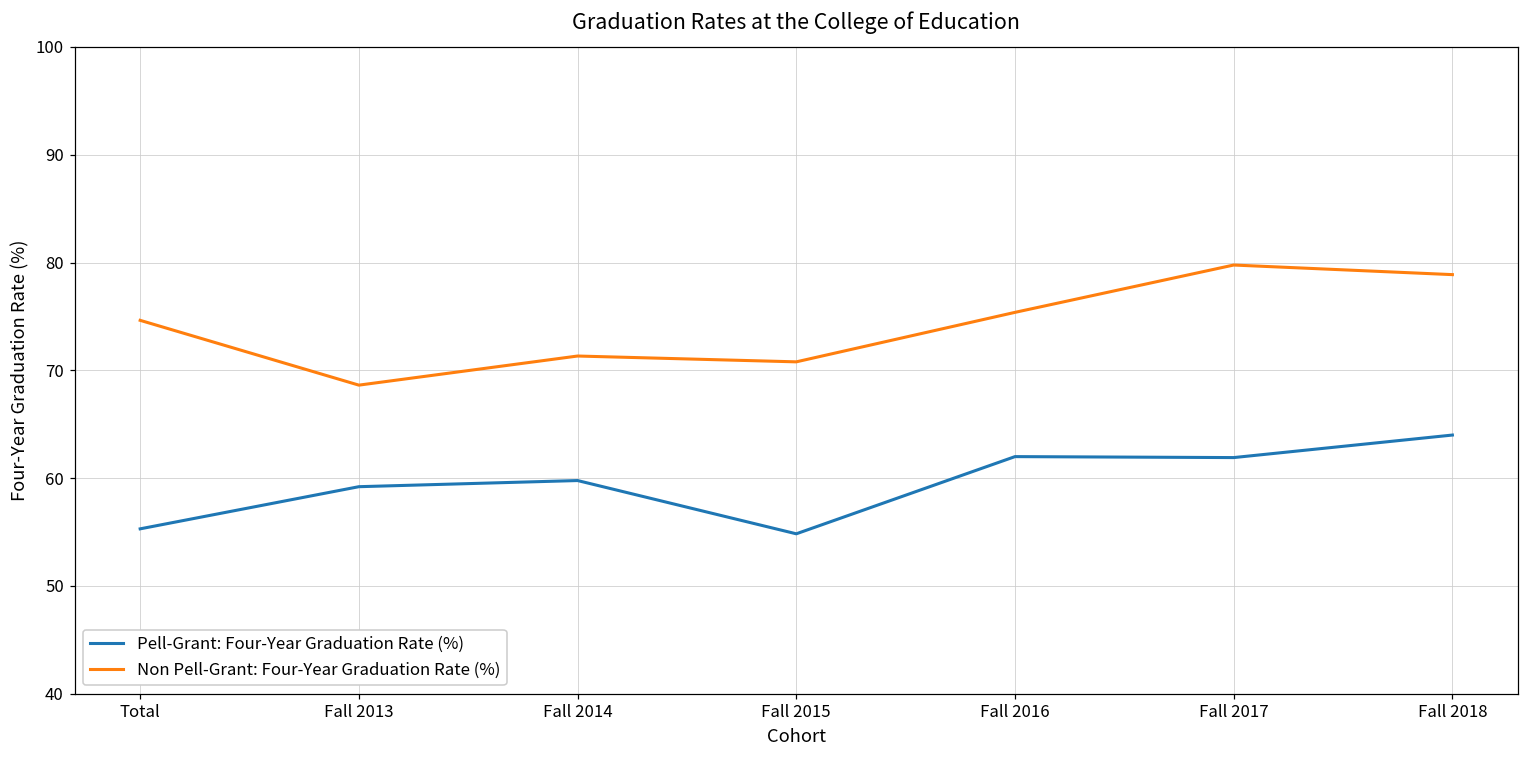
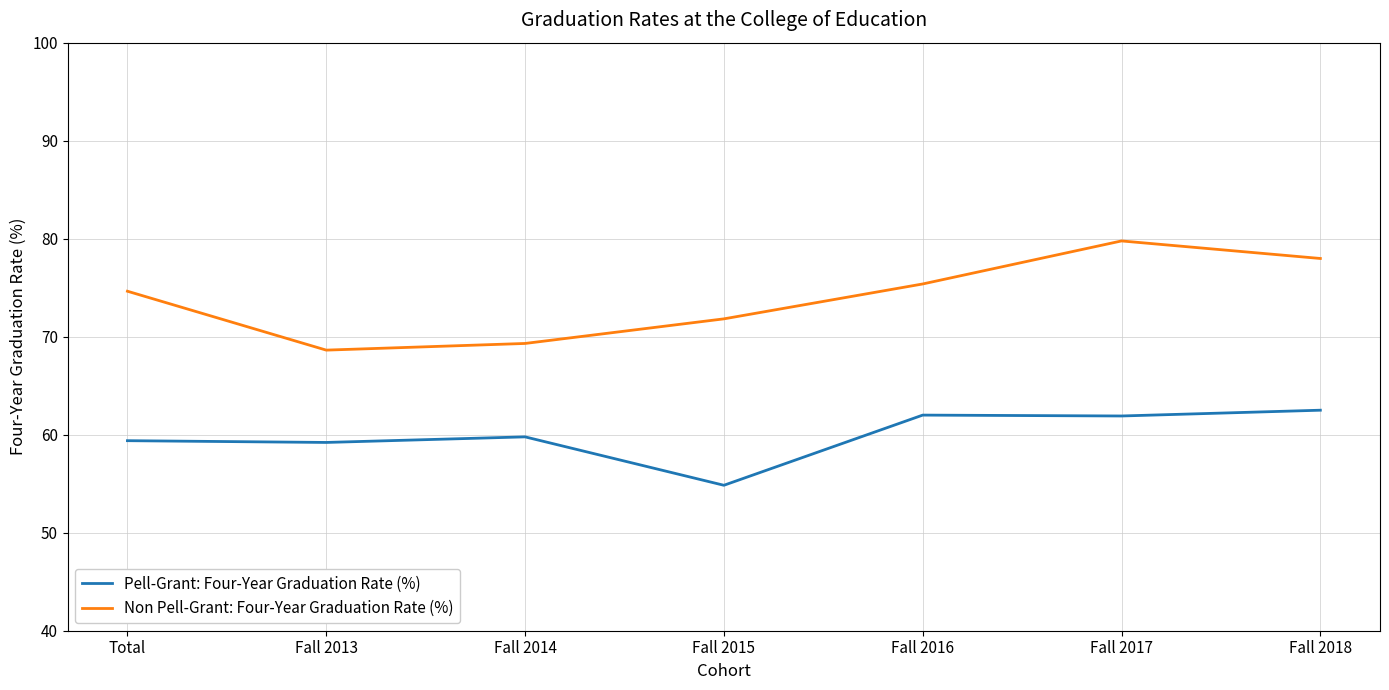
Pell-Grant: Four-Year Graduation Rate (%), Total: 55 -> 59
Non Pell-Grant: Four-Year Graduation Rate (%), Fall 2014: 71 -> 69
Non Pell-Grant: Four-Year Graduation Rate (%), Fall 2015: 71 -> 72
Pell-Grant: Four-Year Graduation Rate (%), Fall 2018: 64 -> 63
Non Pell-Grant: Four-Year Graduation Rate (%), Fall 2018: 79 -> 78
